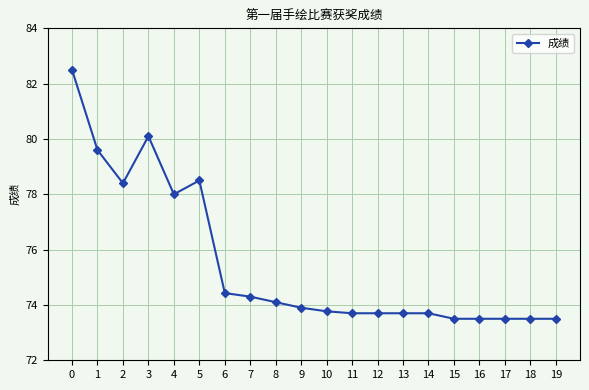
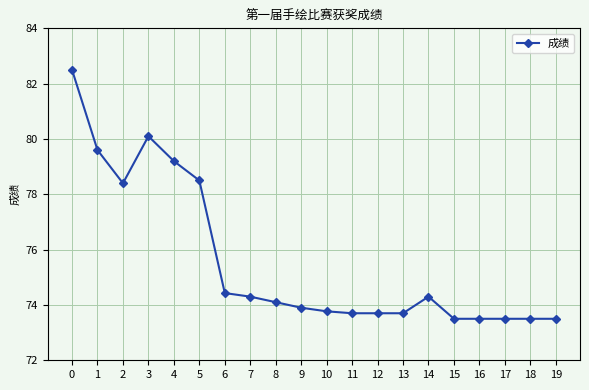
4: 78.0 -> 79.2
14: 73.7 -> 74.3
